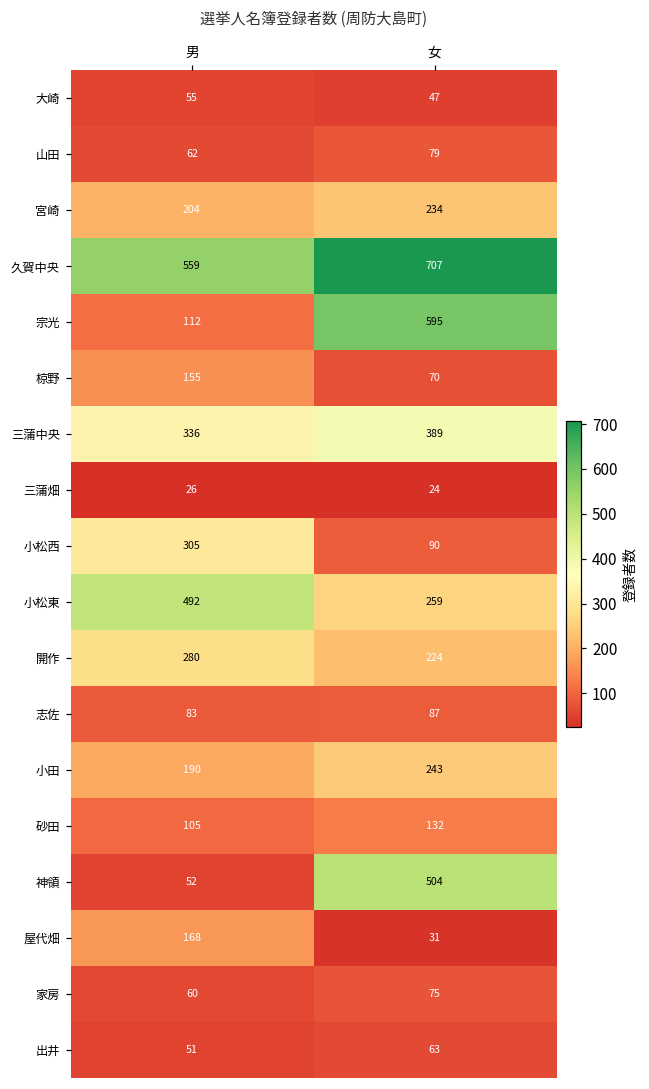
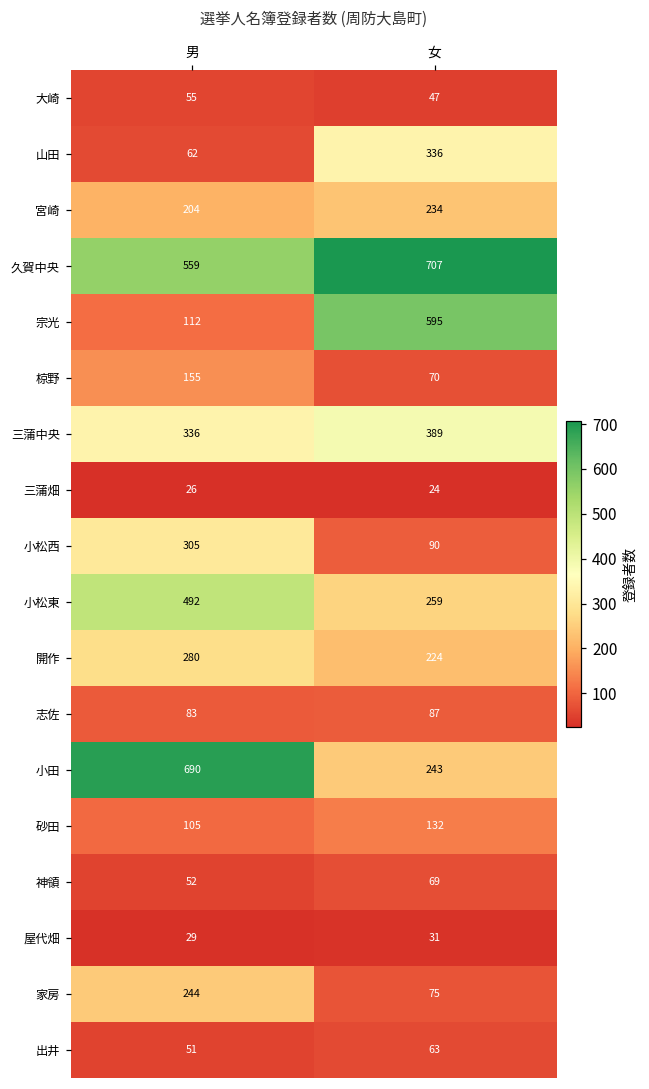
山田, 女: 79 -> 336
小田, 男: 190 -> 690
神領, 女: 504 -> 69
屋代畑, 男: 168 -> 29
家房, 男: 60 -> 244
